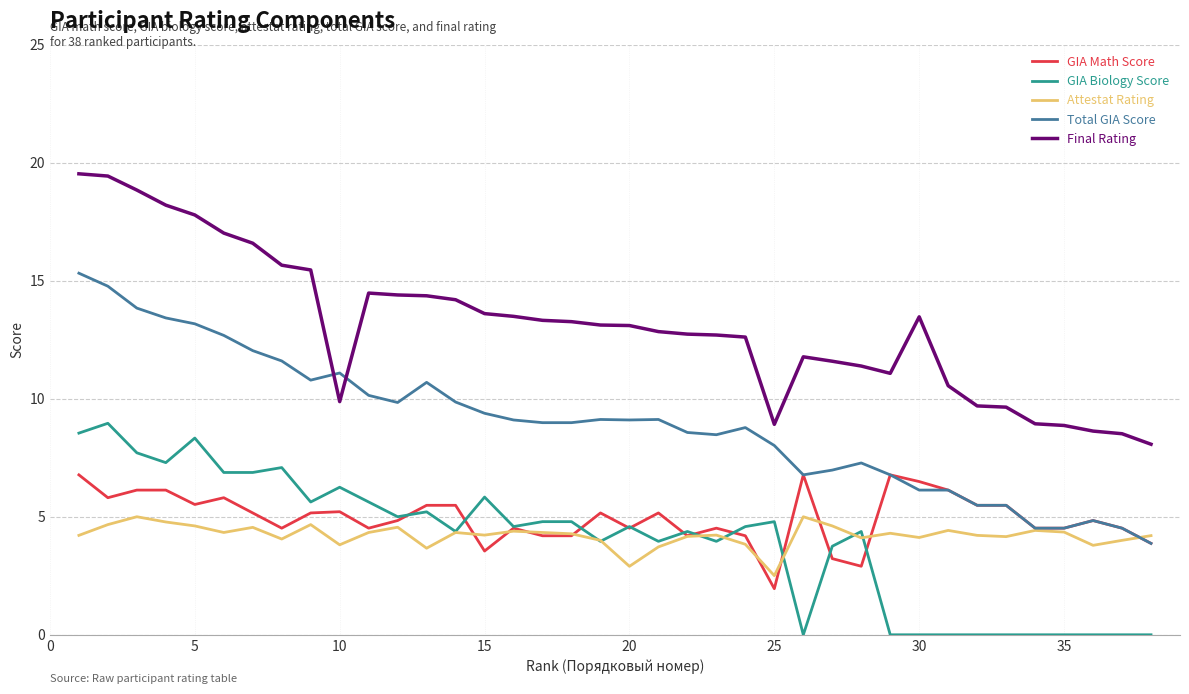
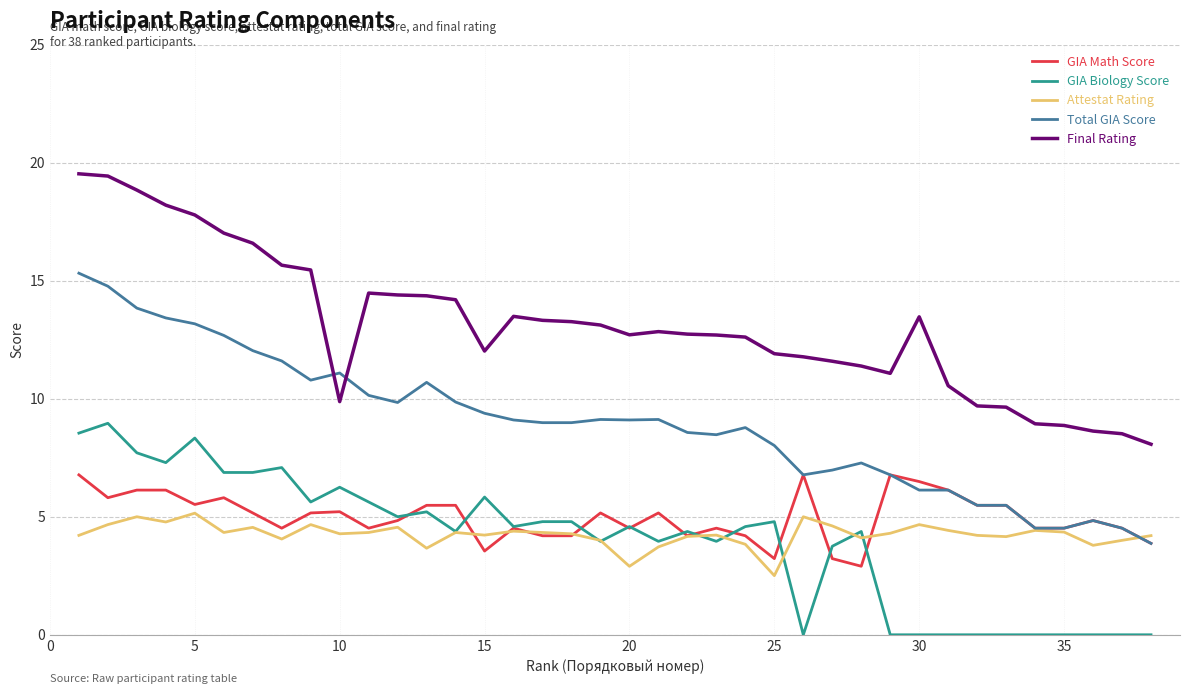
Attestat Rating, 5: 4.6 -> 5.2
Attestat Rating, 10: 3.8 -> 4.3
Final Rating, 15: 13.6 -> 12.0
Final Rating, 20: 13.1 -> 12.7
GIA Math Score, 25: 2.0 -> 3.2
Final Rating, 25: 8.9 -> 11.9
Attestat Rating, 30: 4.1 -> 4.7
